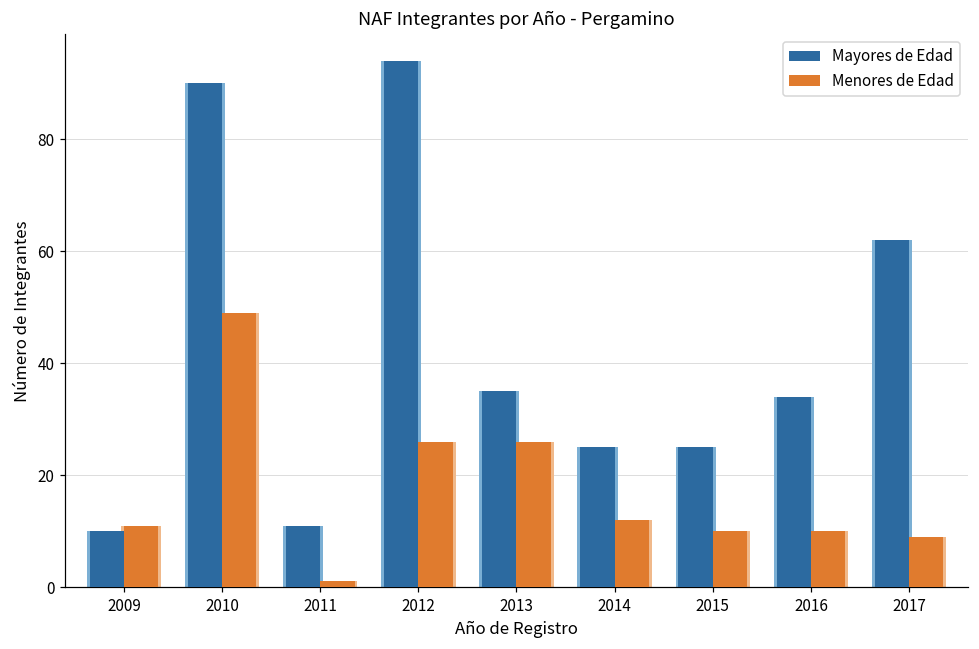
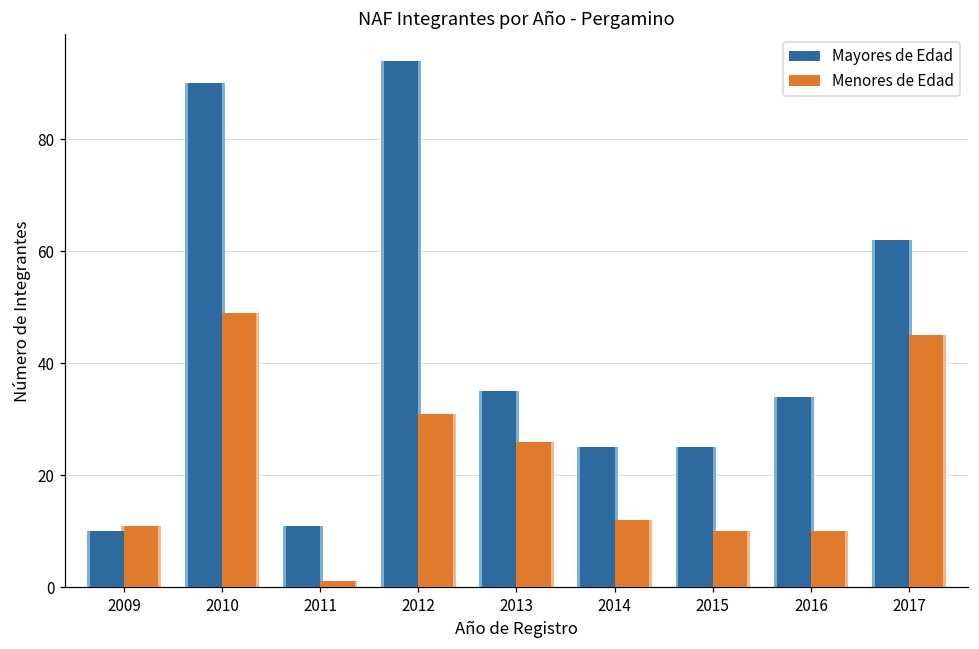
Menores de Edad, 2012: 26 -> 31
Menores de Edad, 2017: 9 -> 45
